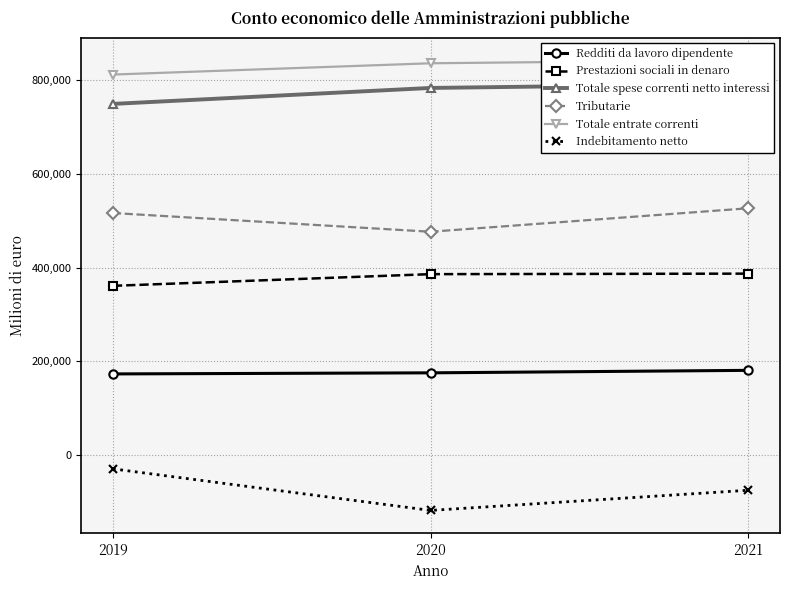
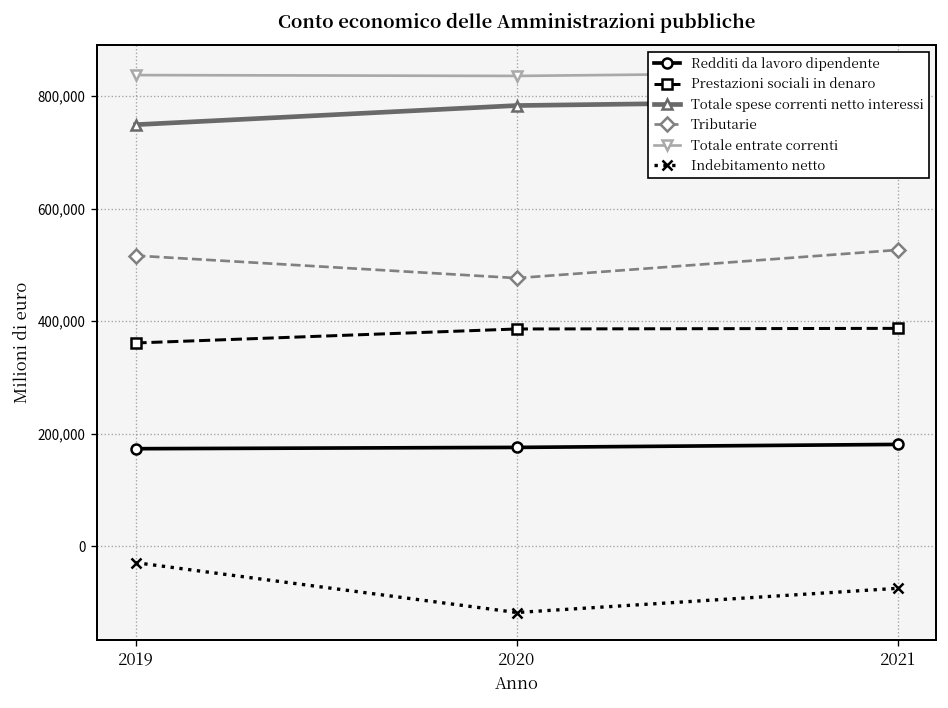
Totale entrate correnti, 2019: 810,000 -> 840,000
